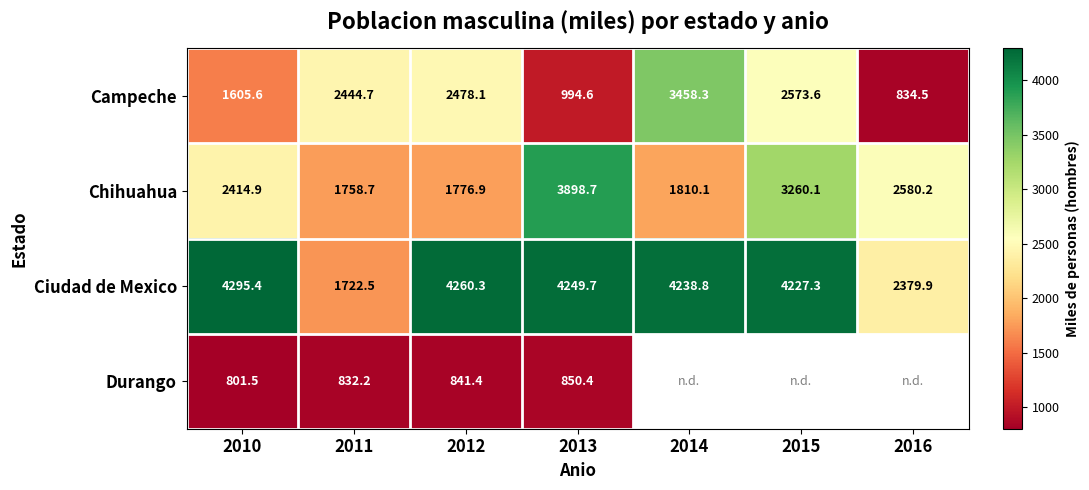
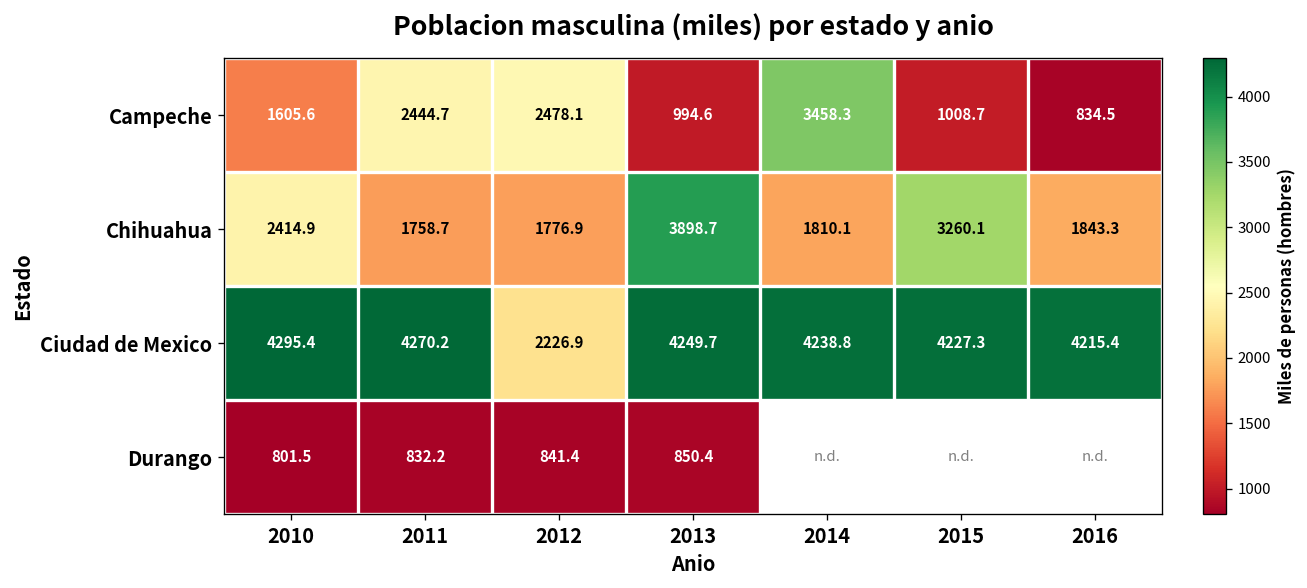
Campeche, 2015: 2573.6 -> 1008.7
Chihuahua, 2016: 2580.2 -> 1843.3
Ciudad de Mexico, 2011: 1722.5 -> 4270.2
Ciudad de Mexico, 2012: 4260.3 -> 2226.9
Ciudad de Mexico, 2016: 2379.9 -> 4215.4
